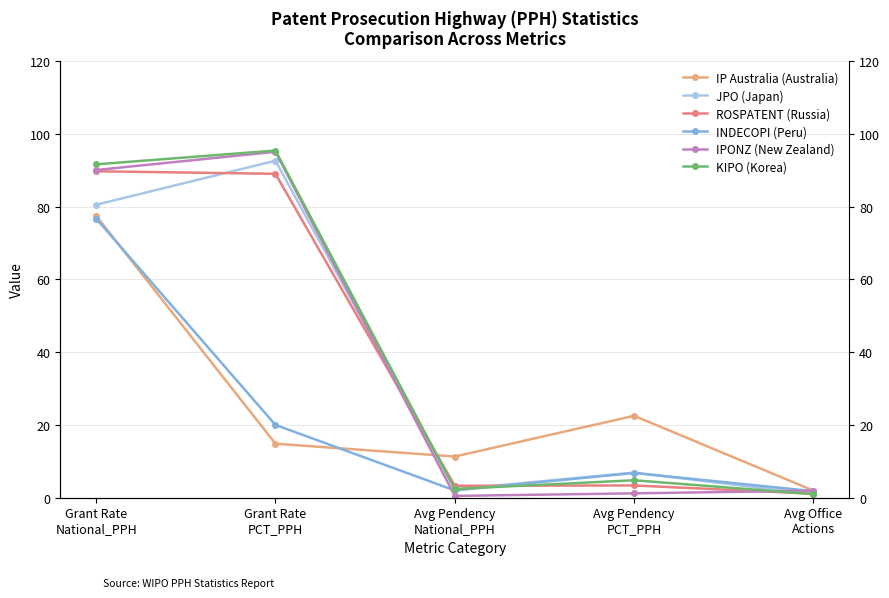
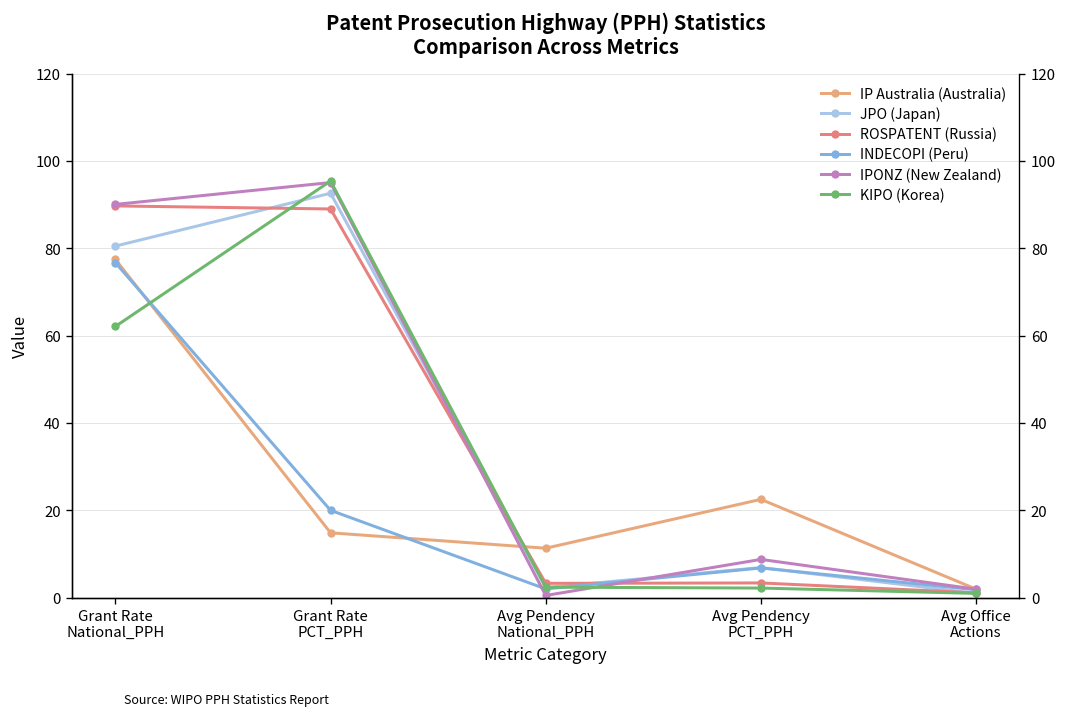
KIPO (Korea), Grant Rate National_PPH: 92 -> 62
IPONZ (New Zealand), Avg Pendency PCT_PPH: 1 -> 9
KIPO (Korea), Avg Pendency PCT_PPH: 5 -> 2
